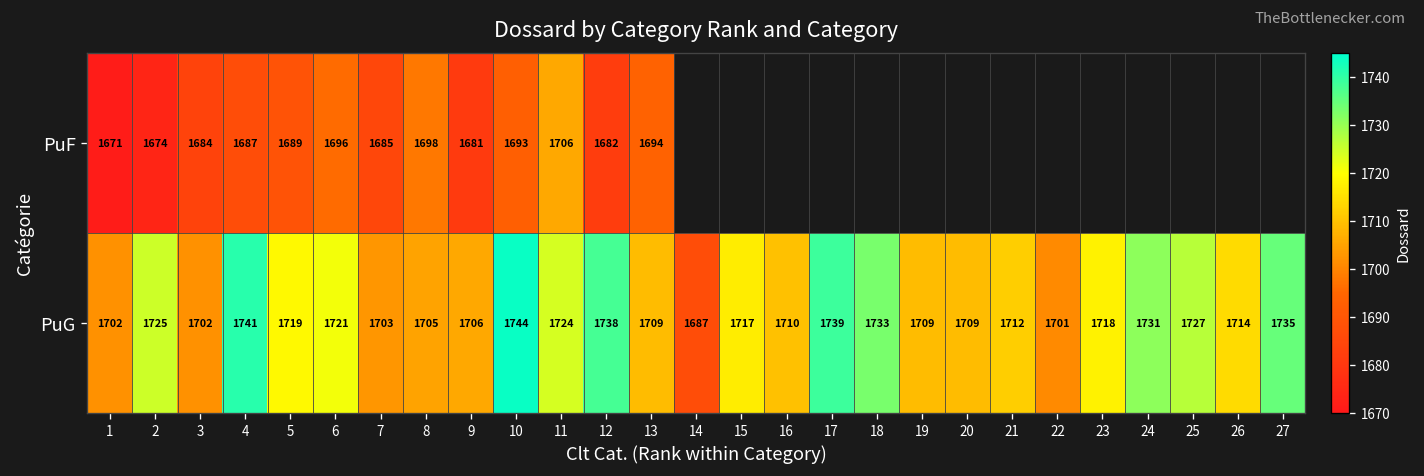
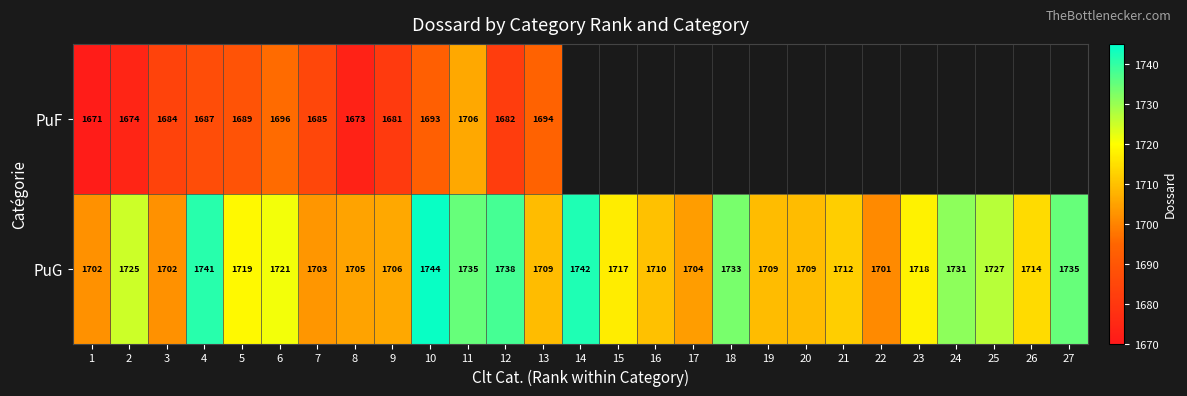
PuF, 8: 1698 -> 1673
PuG, 11: 1724 -> 1735
PuG, 14: 1687 -> 1742
PuG, 17: 1739 -> 1704
